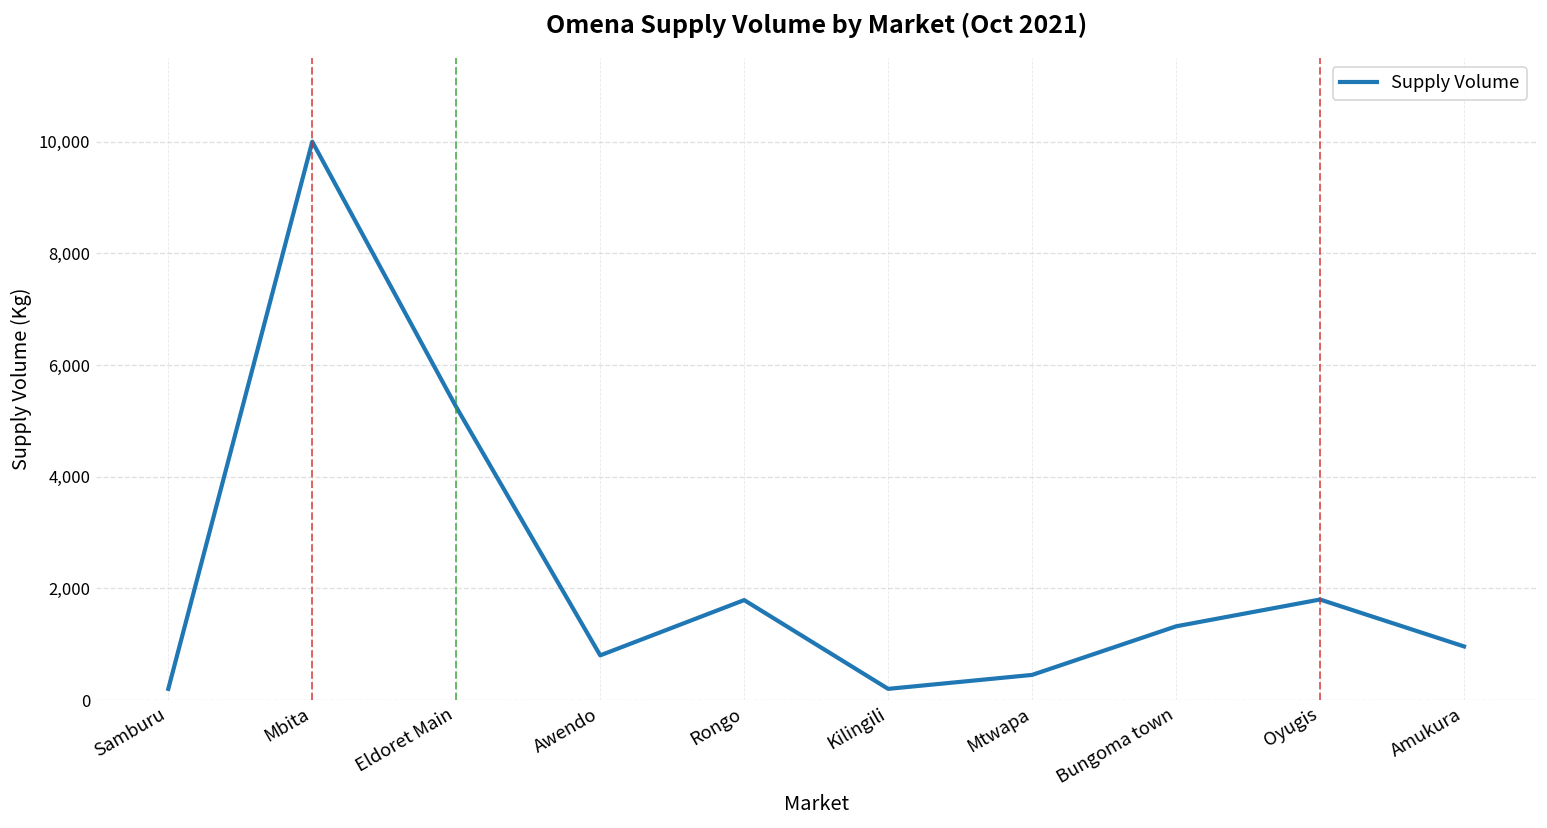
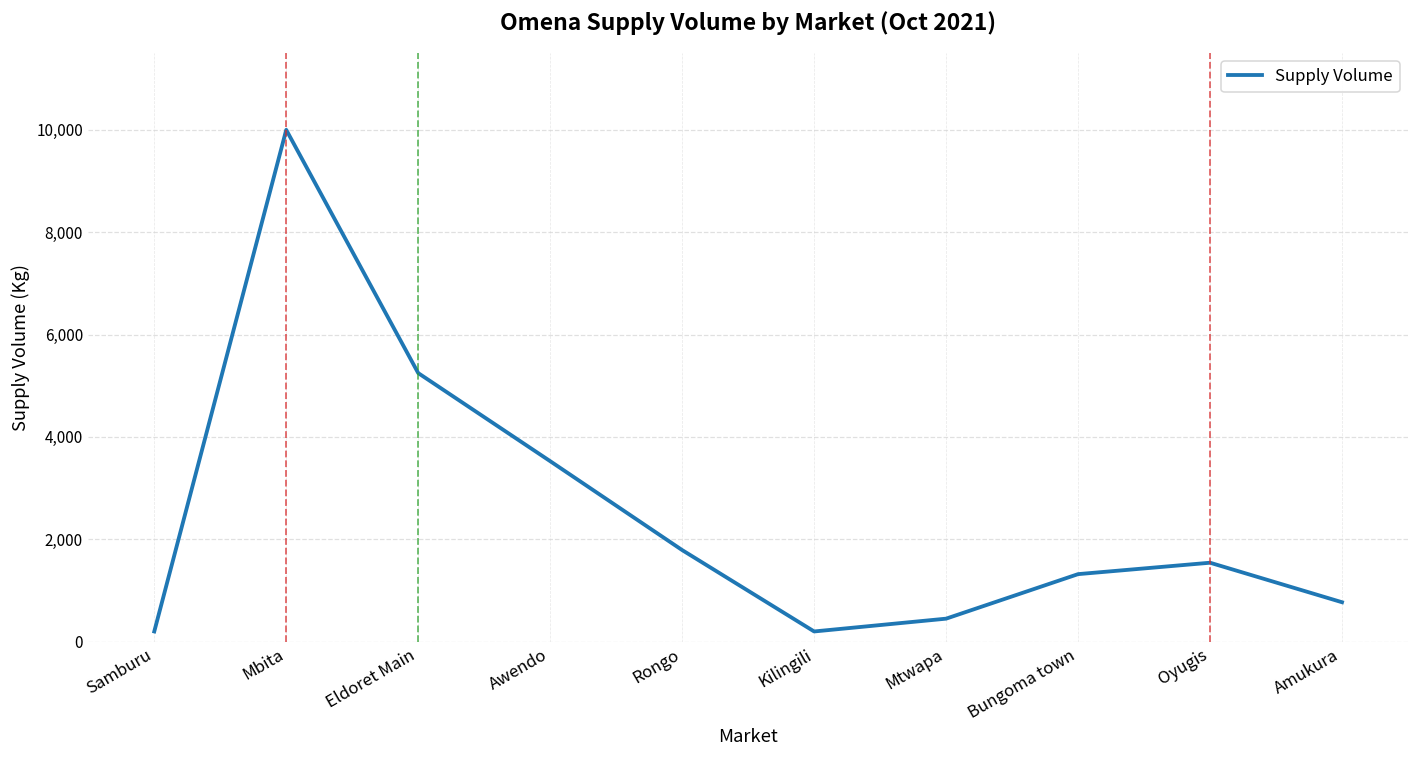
Awendo: 800 -> 3,500
Oyugis: 1,800 -> 1,500
Amukura: 1,000 -> 800
